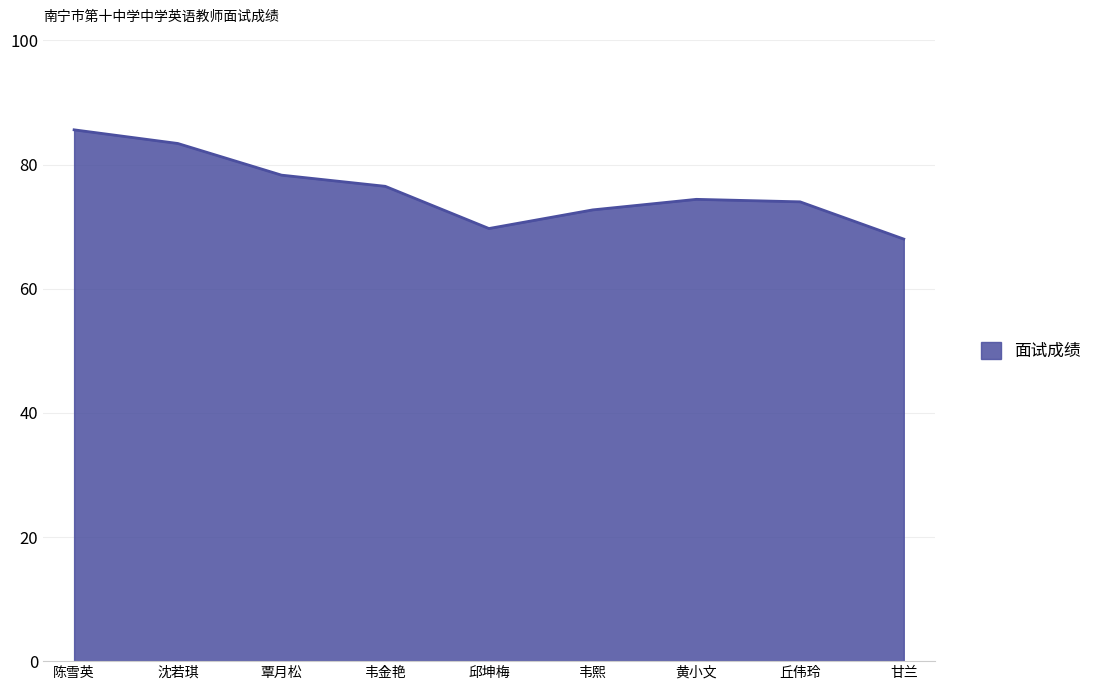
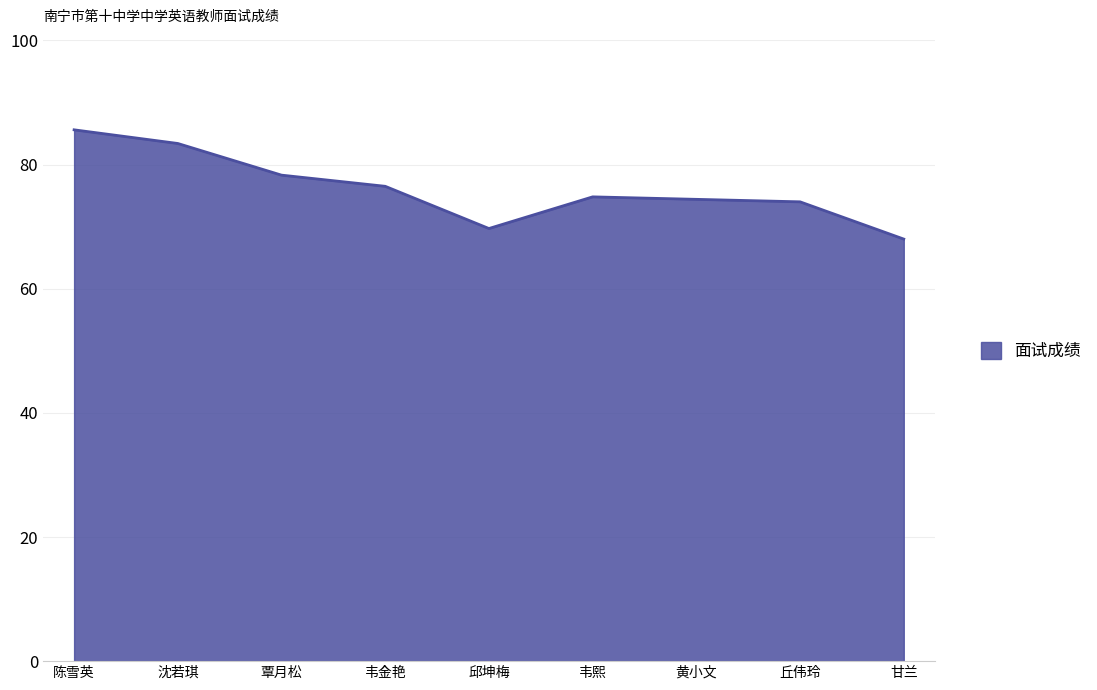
韦熙: 73 -> 75
